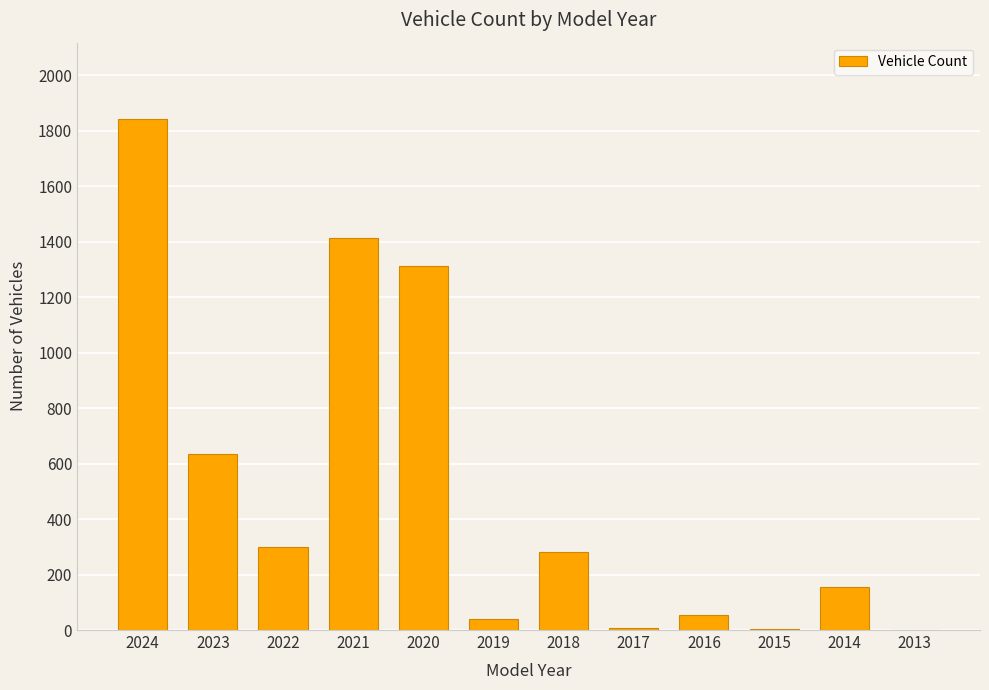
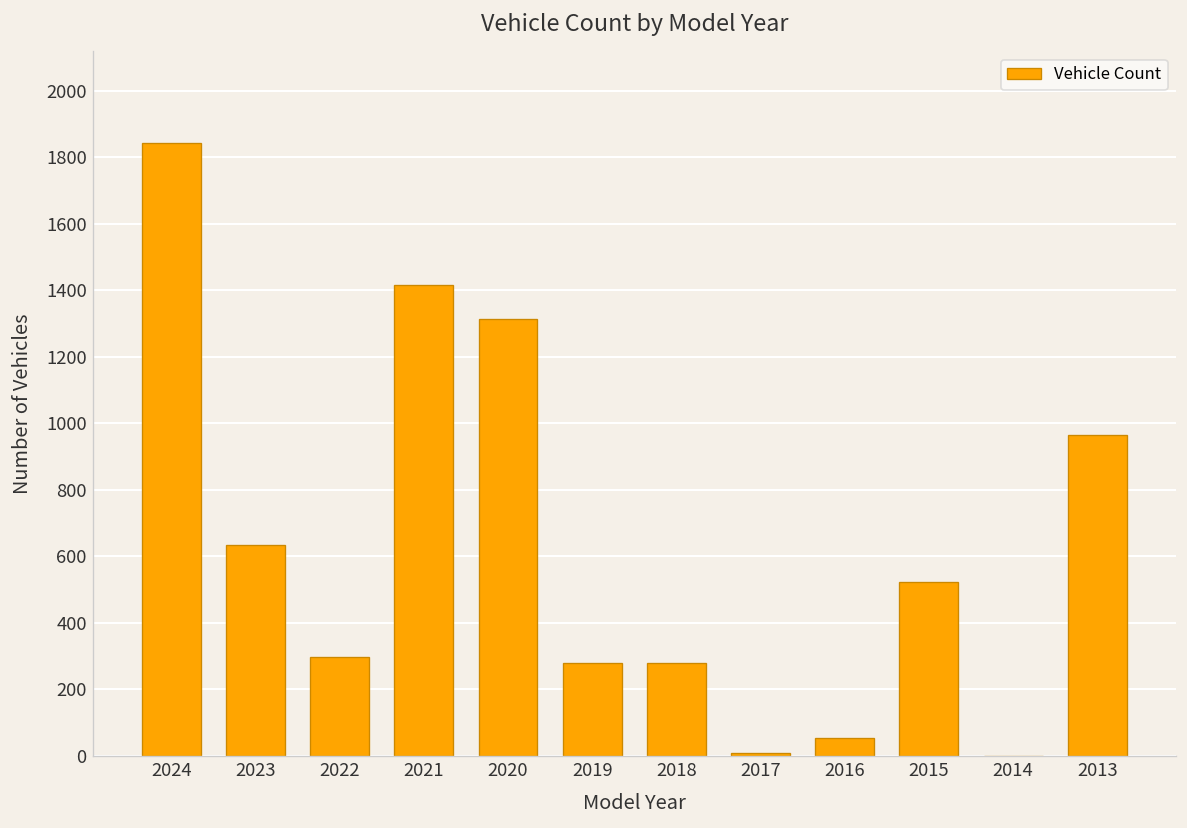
2019: 40 -> 280
2015: 0 -> 520
2014: 160 -> 0
2013: 0 -> 970
